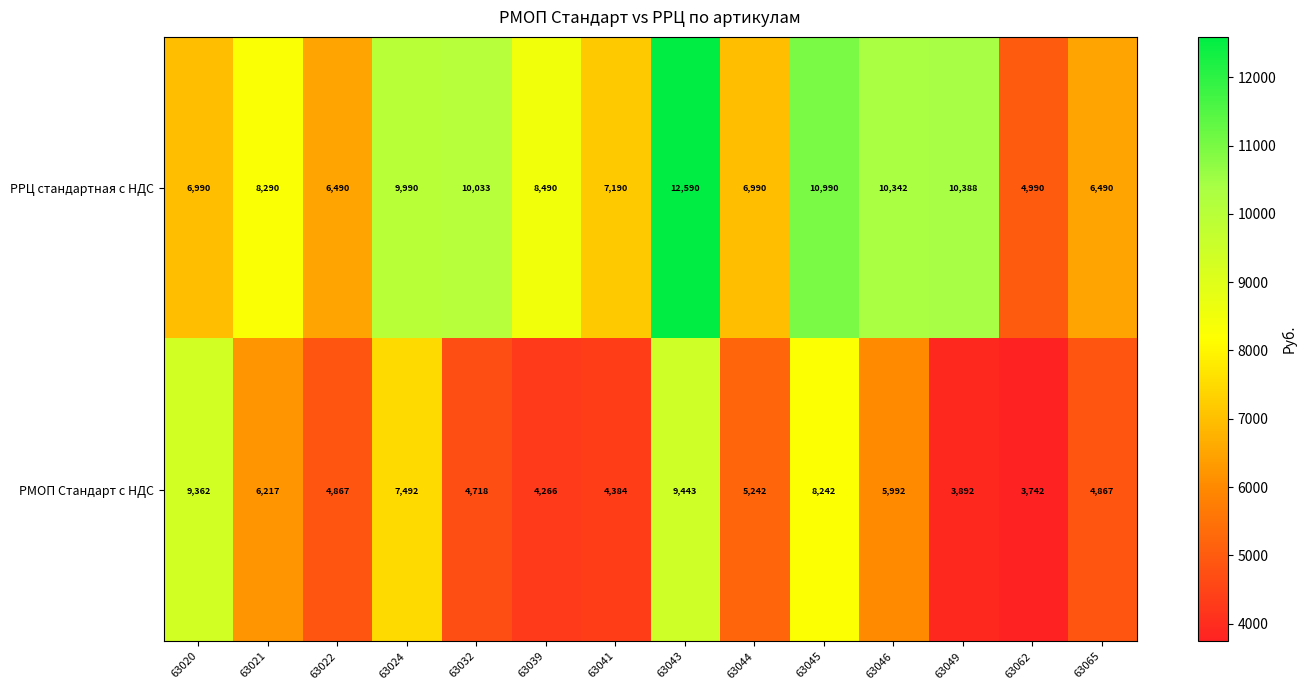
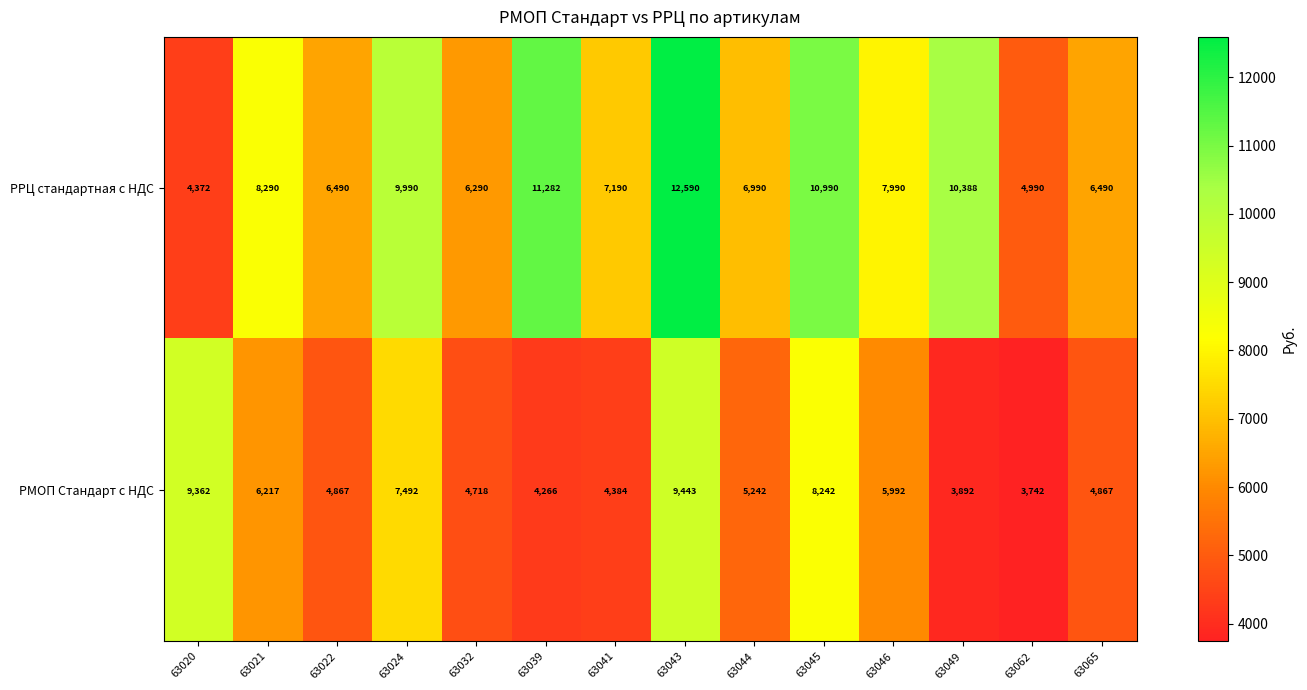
РРЦ стандартная с НДС, 63020: 6,990 -> 4,372
РРЦ стандартная с НДС, 63032: 10,033 -> 6,290
РРЦ стандартная с НДС, 63039: 8,490 -> 11,282
РРЦ стандартная с НДС, 63046: 10,342 -> 7,990
